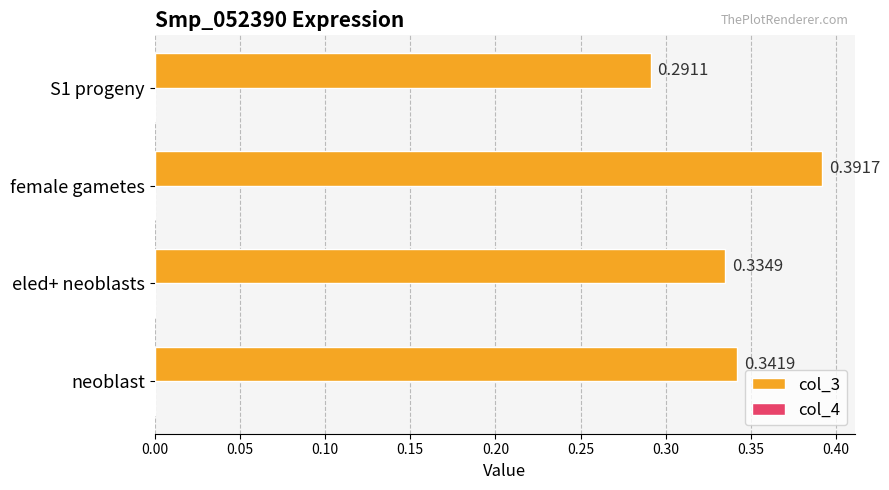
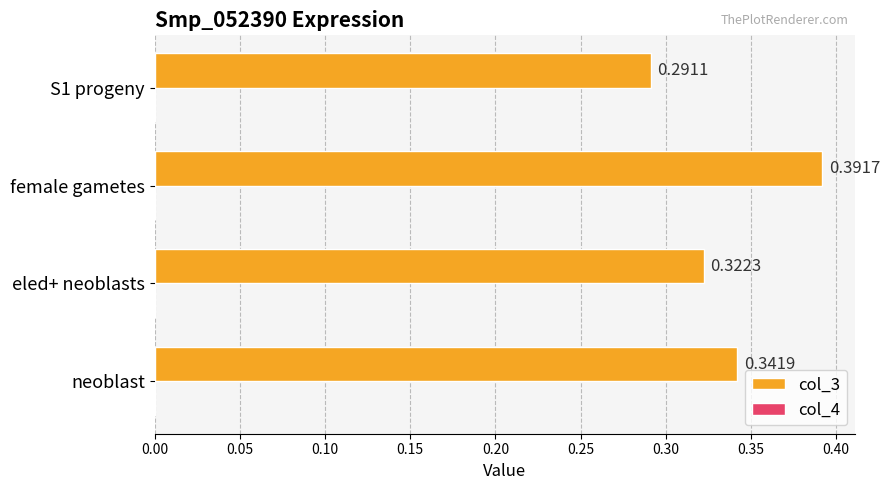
col_3, eled+ neoblasts: 0.3349 -> 0.3223
